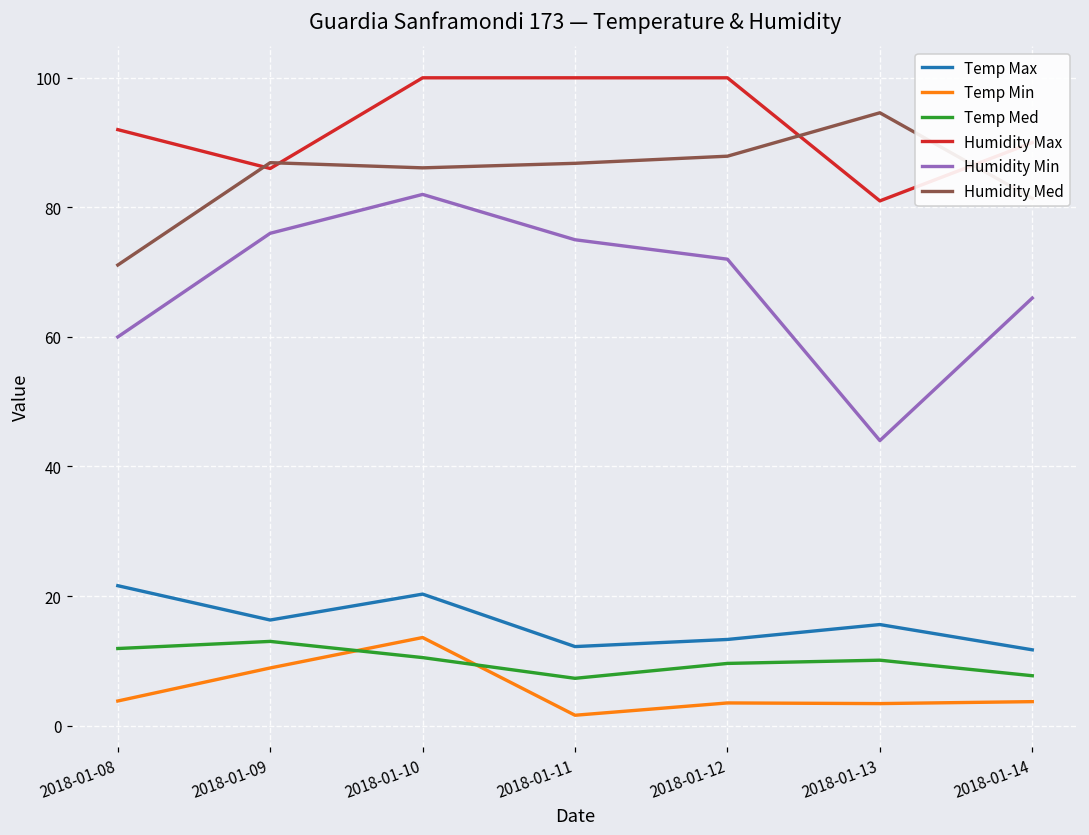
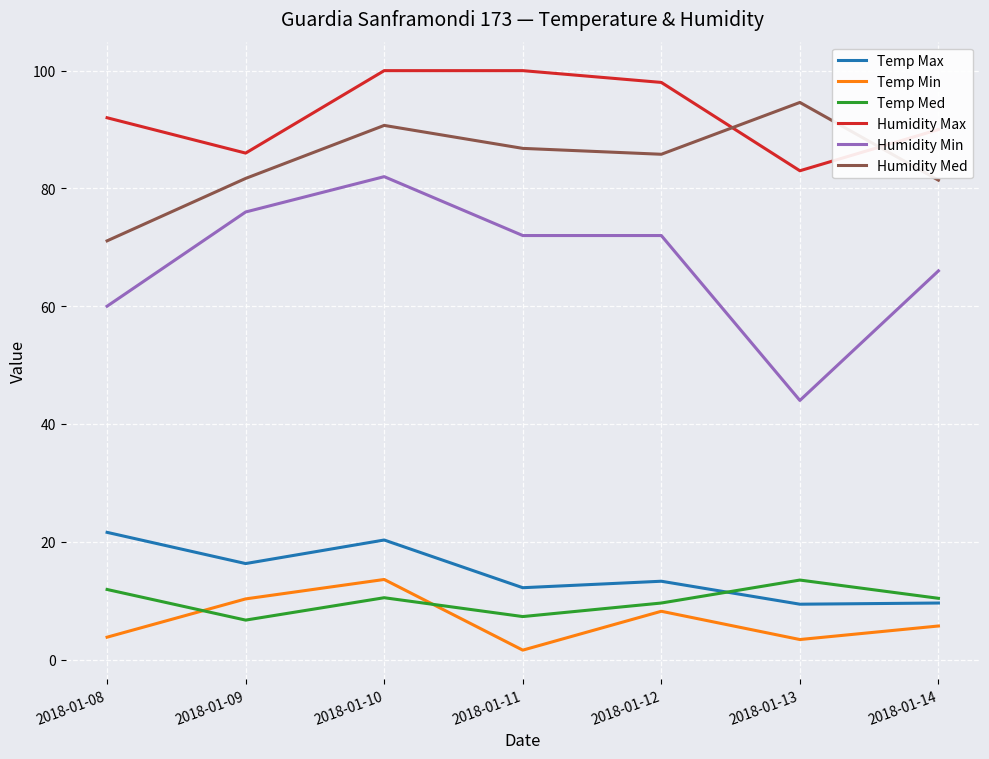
Temp Min, 2018-01-09: 9 -> 10
Temp Med, 2018-01-09: 13 -> 7
Humidity Med, 2018-01-09: 87 -> 82
Humidity Med, 2018-01-10: 86 -> 91
Humidity Min, 2018-01-11: 75 -> 72
Temp Min, 2018-01-12: 4 -> 8
Humidity Max, 2018-01-12: 100 -> 98
Humidity Med, 2018-01-12: 88 -> 86
Temp Max, 2018-01-13: 16 -> 9
Temp Med, 2018-01-13: 10 -> 14
Humidity Max, 2018-01-13: 81 -> 83
Temp Max, 2018-01-14: 12 -> 10
Temp Min, 2018-01-14: 4 -> 6
Temp Med, 2018-01-14: 8 -> 10
